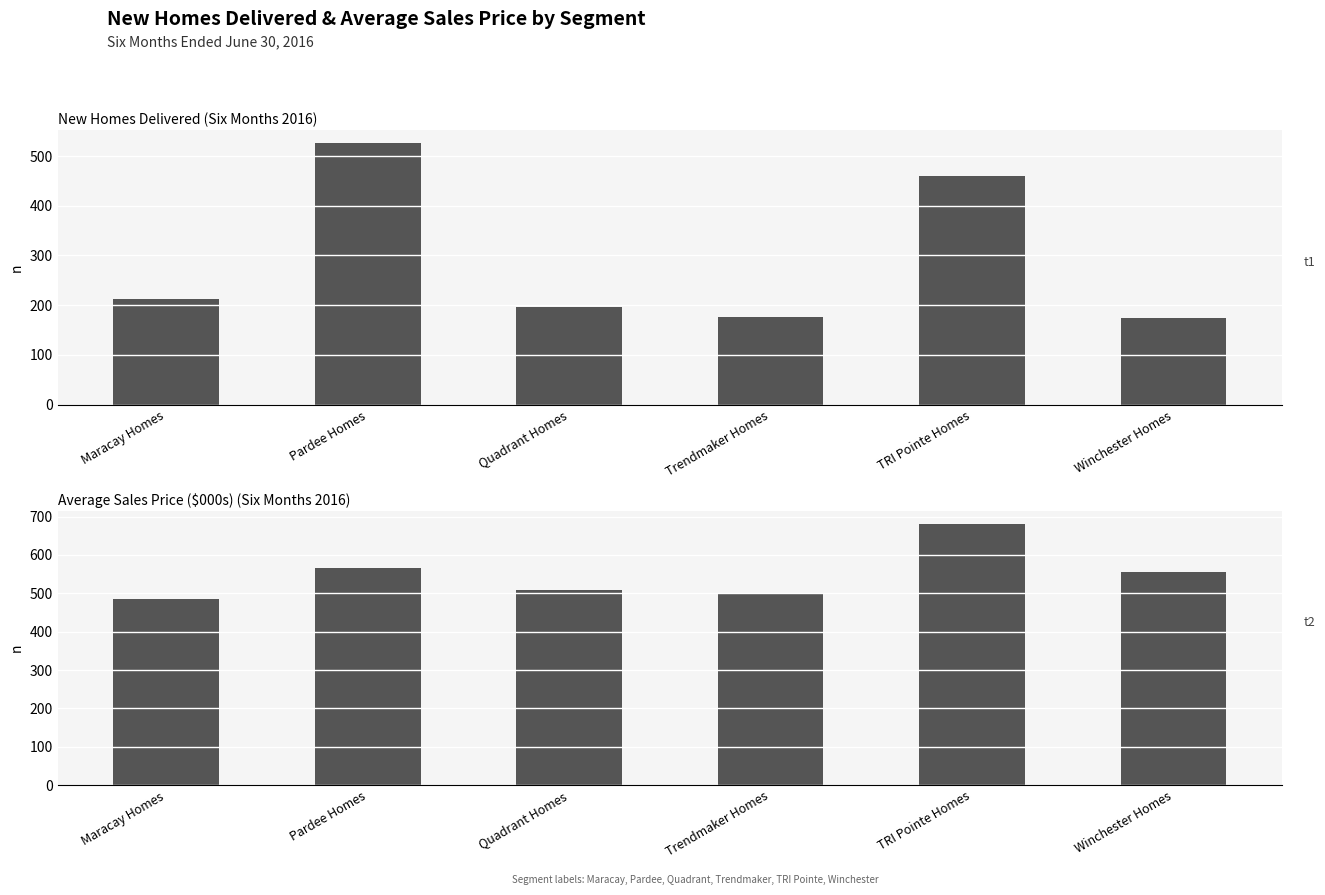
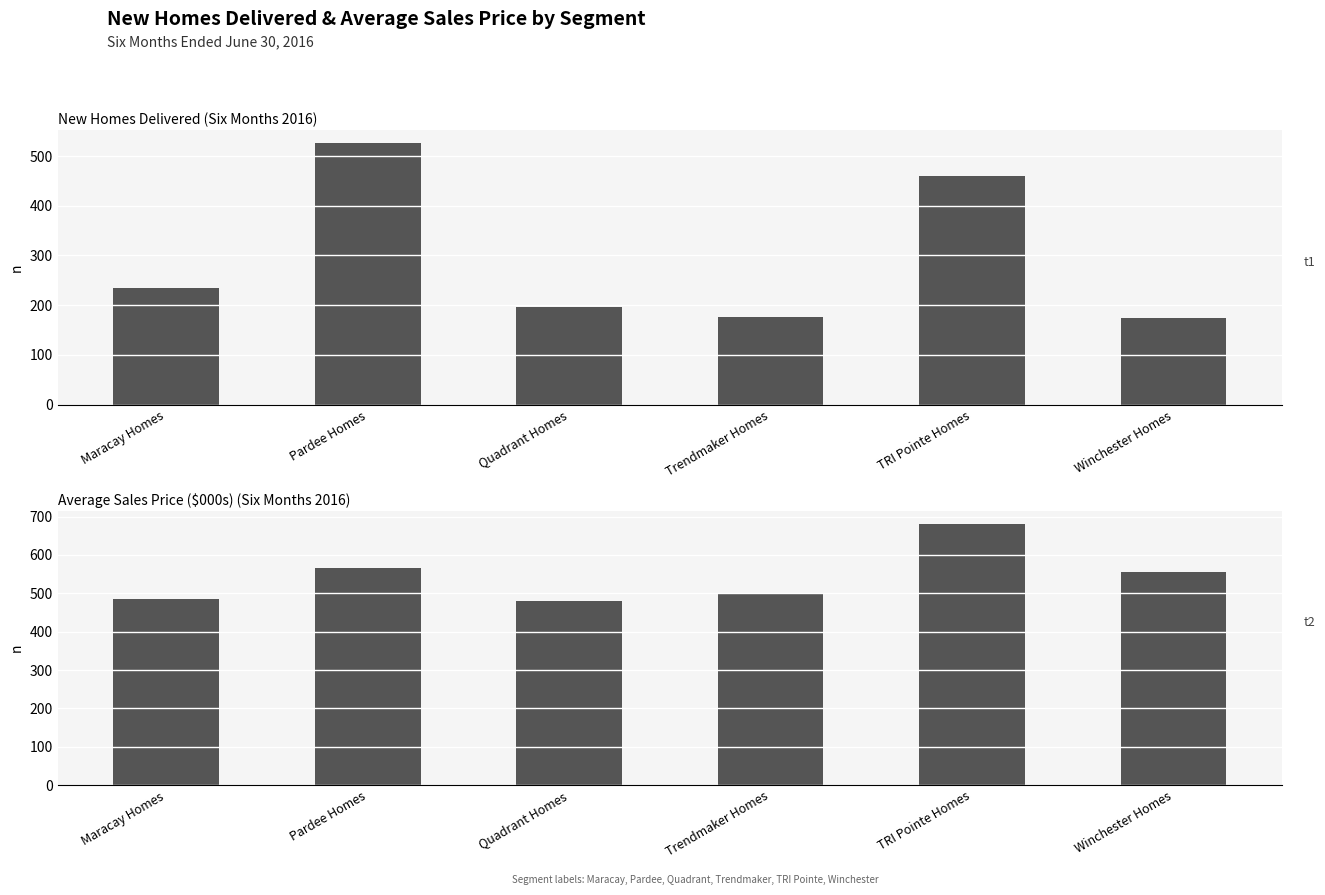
New Homes Delivered (Six Months 2016), Maracay Homes: 210 -> 240
Average Sales Price ($000s) (Six Months 2016), Quadrant Homes: 510 -> 480
